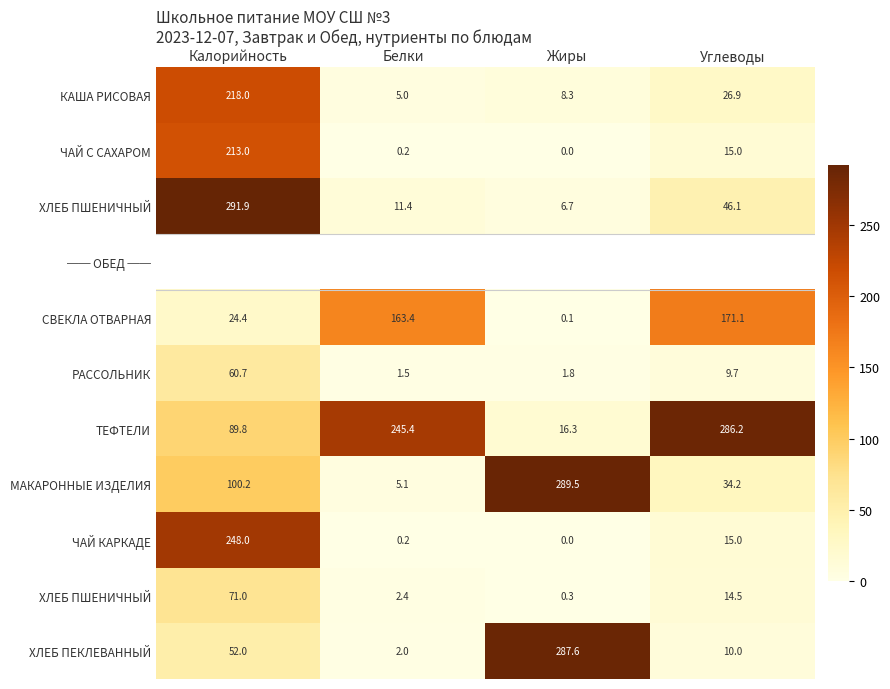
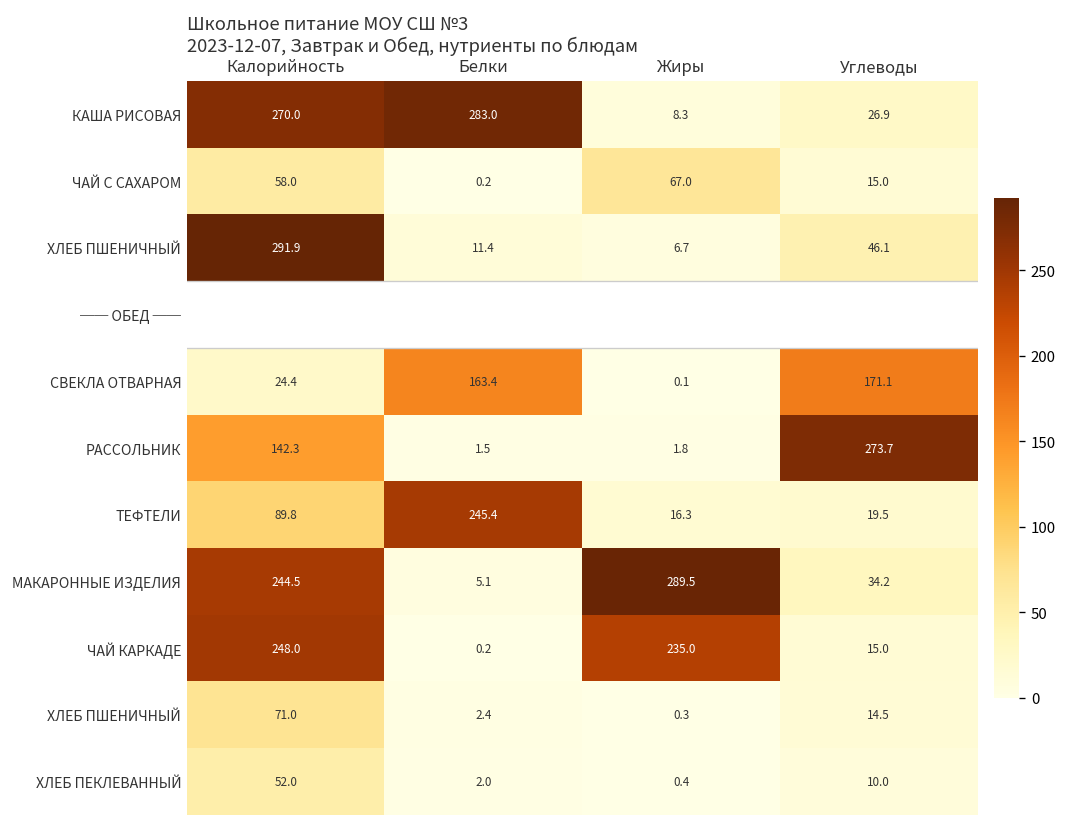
КАША РИСОВАЯ, Калорийность: 218.0 -> 270.0
КАША РИСОВАЯ, Белки: 5.0 -> 283.0
ЧАЙ С САХАРОМ, Калорийность: 213.0 -> 58.0
ЧАЙ С САХАРОМ, Жиры: 0.0 -> 67.0
РАССОЛЬНИК, Калорийность: 60.7 -> 142.3
РАССОЛЬНИК, Углеводы: 9.7 -> 273.7
ТЕФТЕЛИ, Углеводы: 286.2 -> 19.5
МАКАРОННЫЕ ИЗДЕЛИЯ, Калорийность: 100.2 -> 244.5
ЧАЙ КАРКАДЕ, Жиры: 0.0 -> 235.0
ХЛЕБ ПЕКЛЕВАННЫЙ, Жиры: 287.6 -> 0.4
